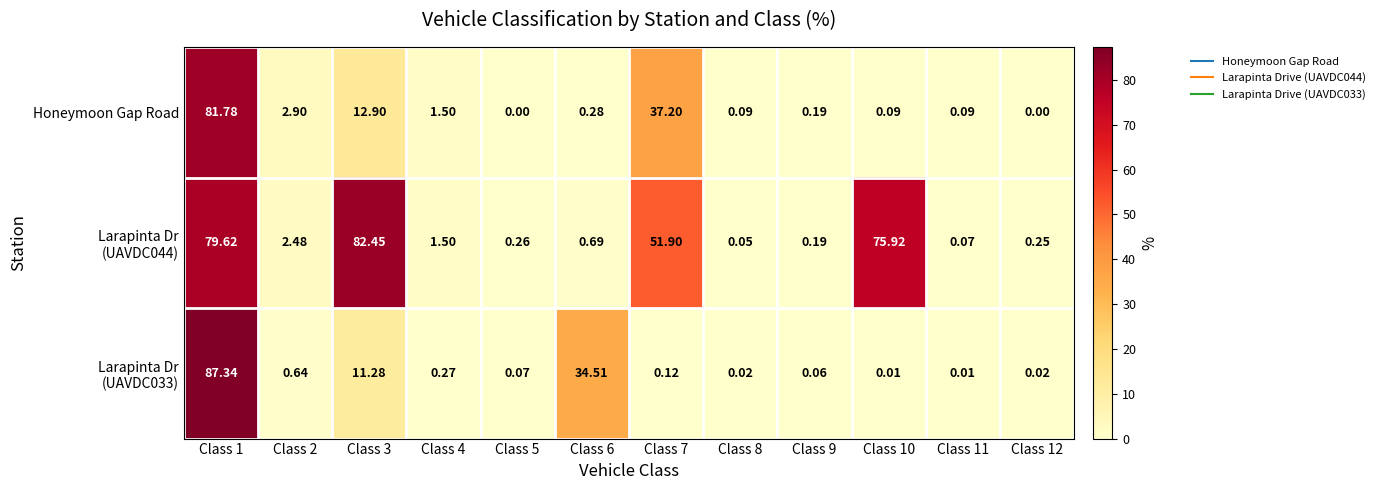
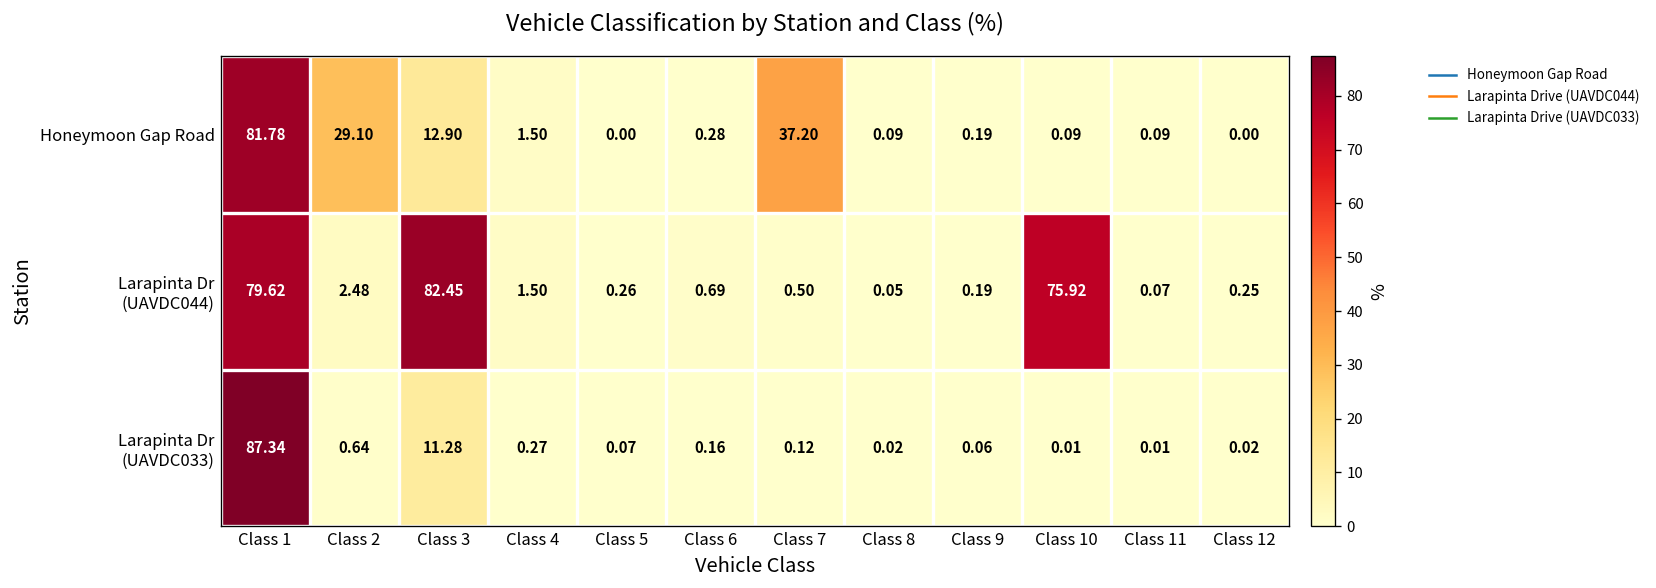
Honeymoon Gap Road, Class 2: 2.90 -> 29.10
Larapinta Dr (UAVDC044), Class 7: 51.90 -> 0.50
Larapinta Dr (UAVDC033), Class 6: 34.51 -> 0.16
